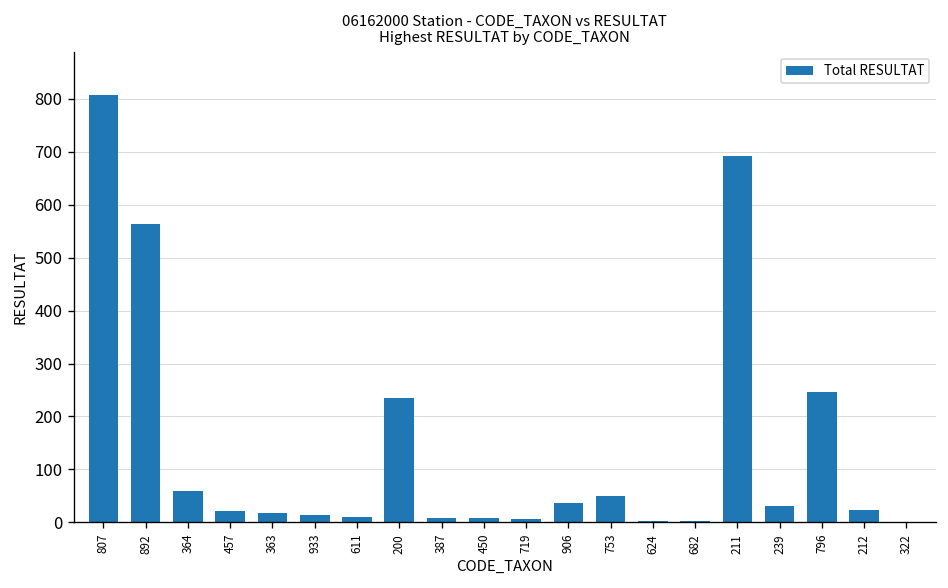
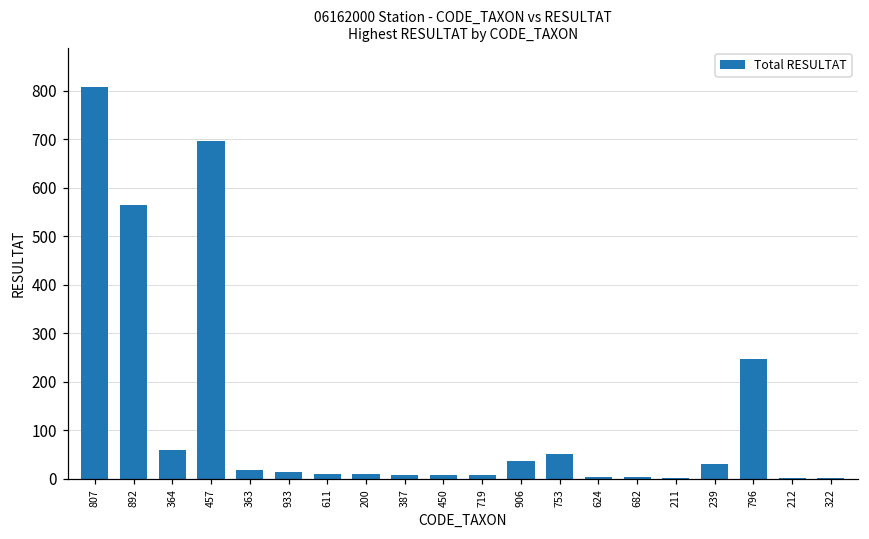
457: 20 -> 700
200: 230 -> 10
211: 690 -> 0
212: 20 -> 0
